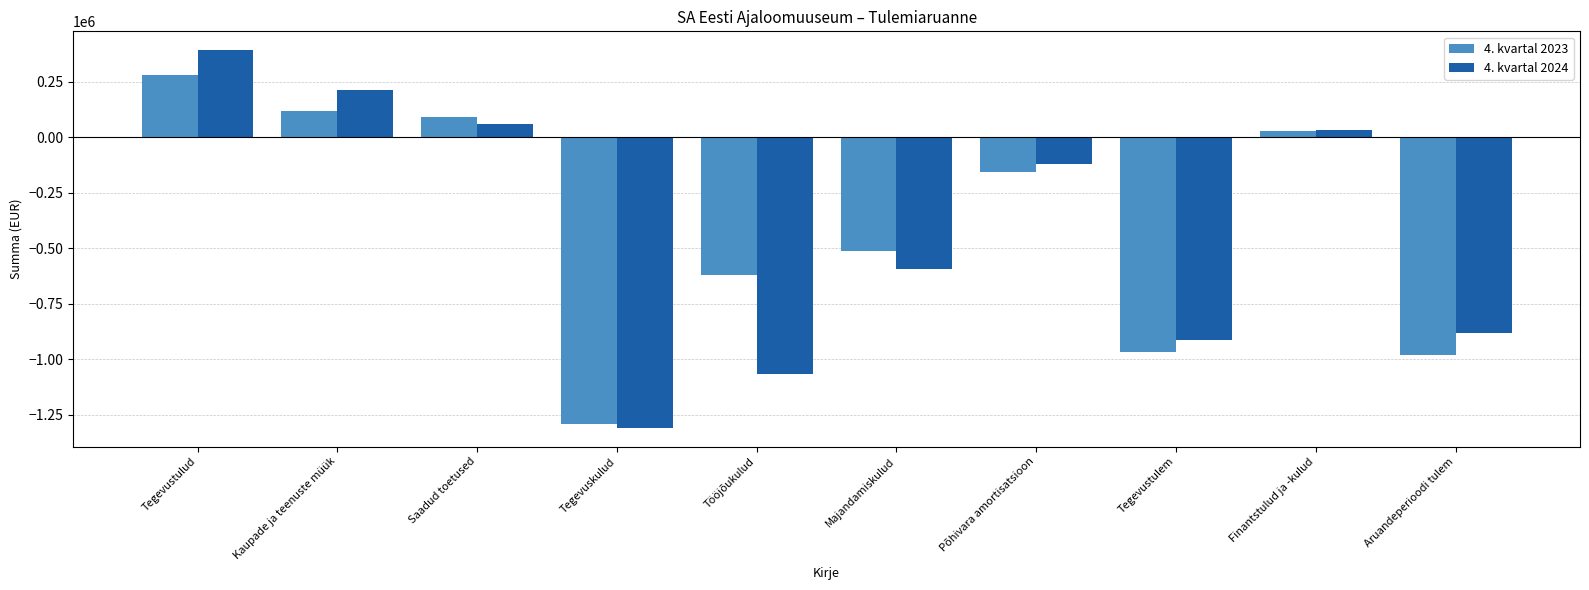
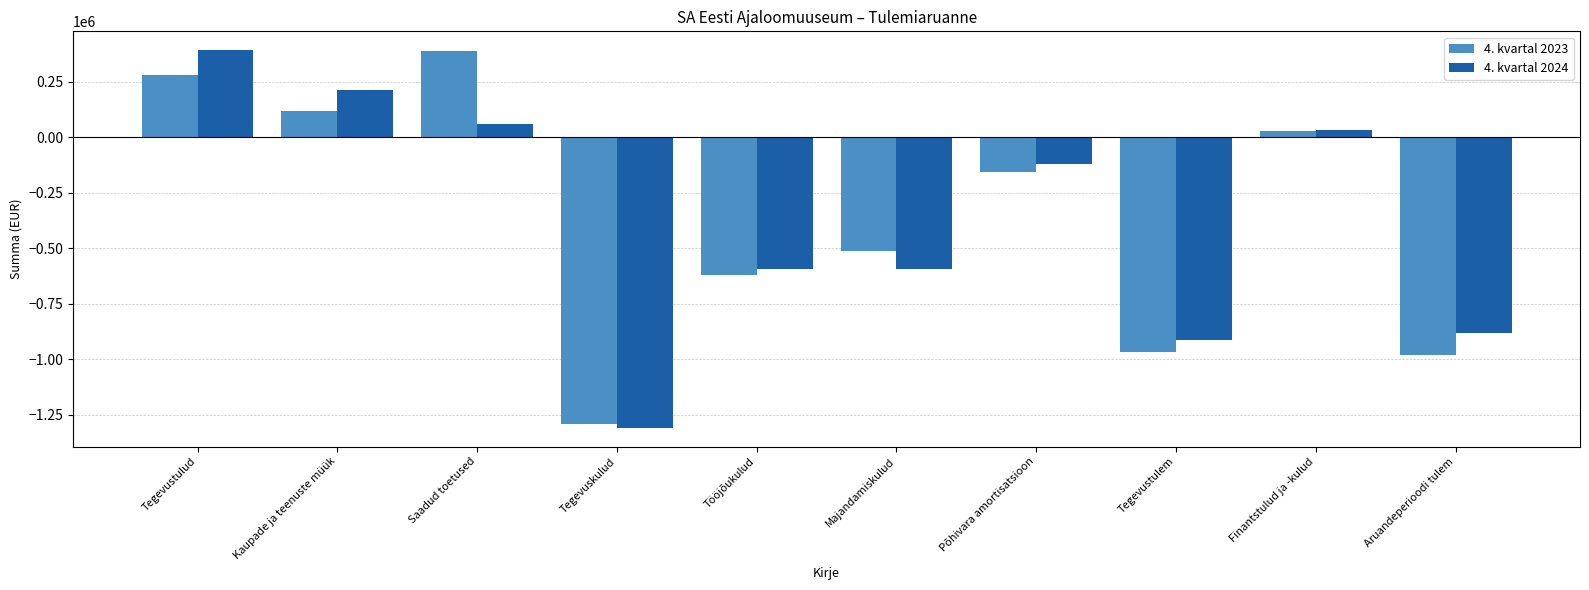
4. kvartal 2023, Saadud toetused: 90000 -> 390000
4. kvartal 2024, Tööjõukulud: -1070000 -> -590000
